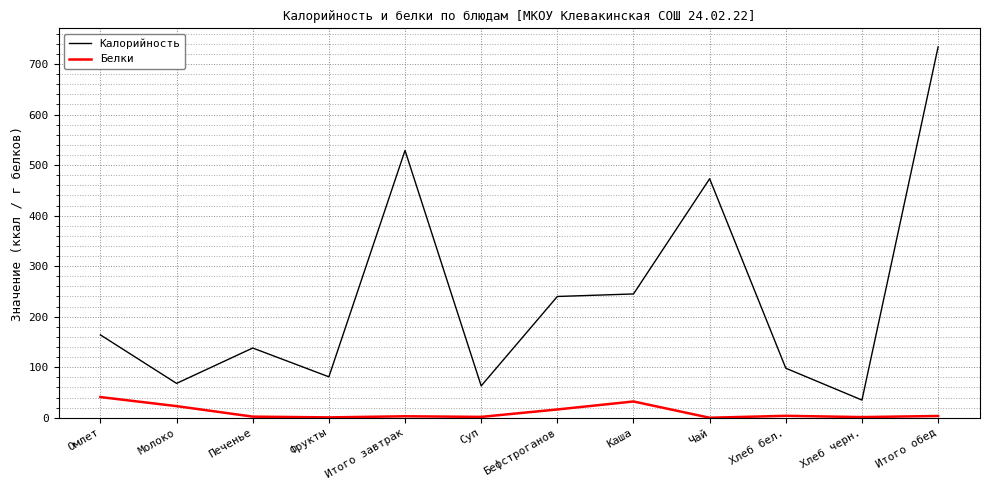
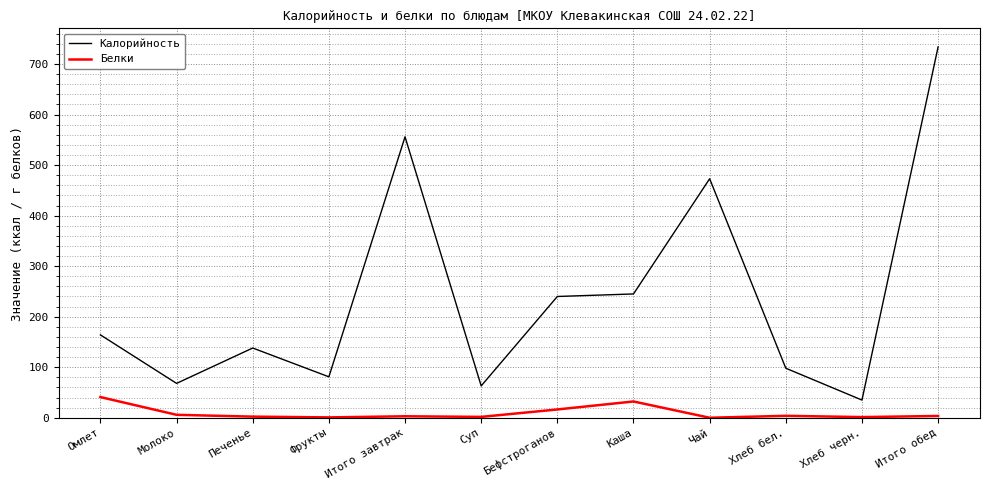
Белки, Молоко: 20 -> 10
Калорийность, Итого завтрак: 530 -> 560
